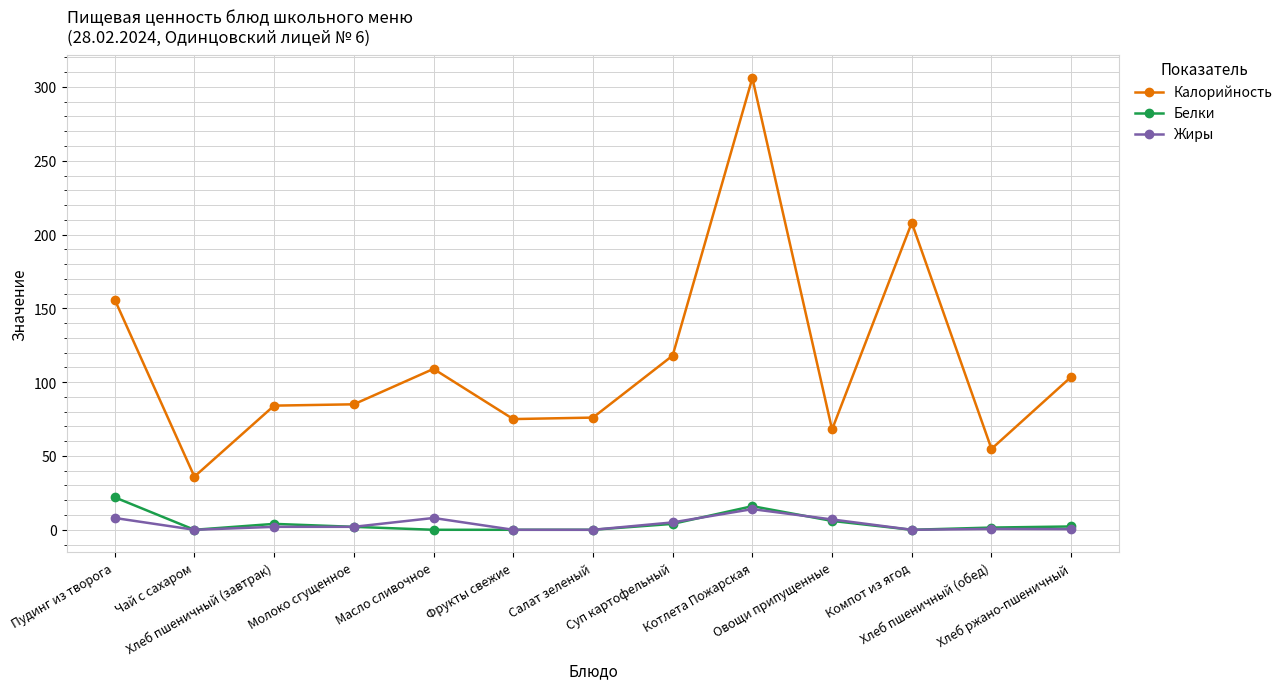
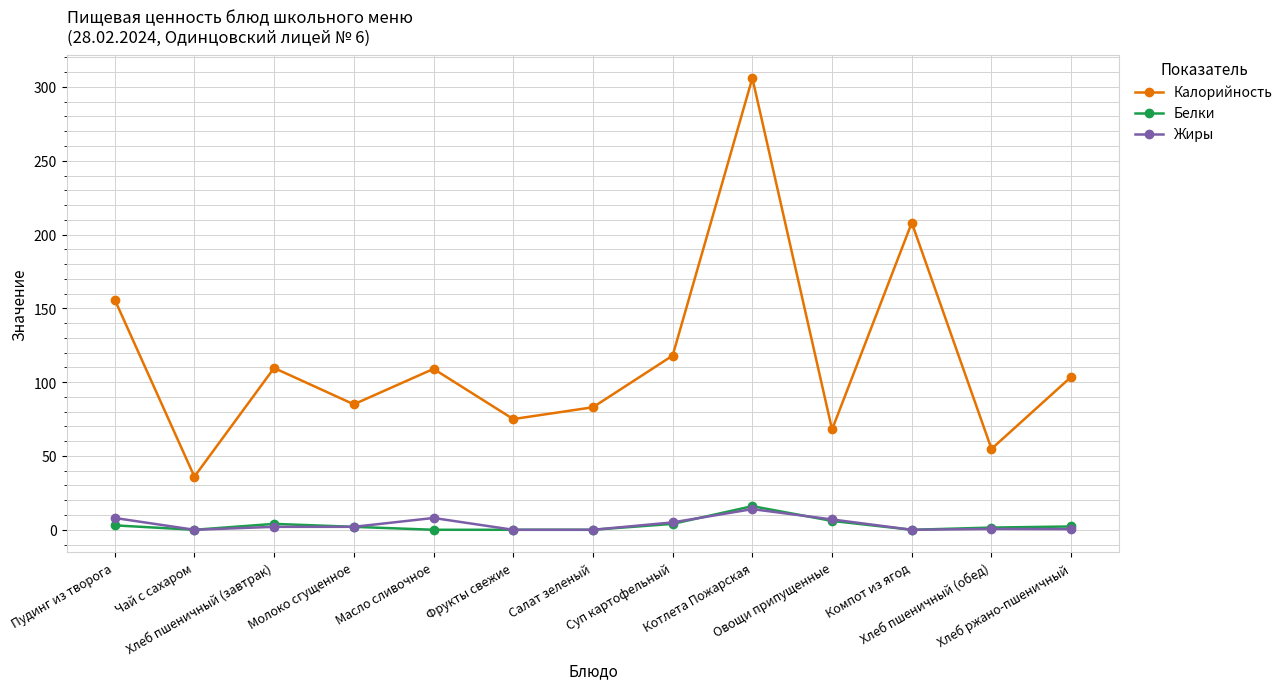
Белки, Пудинг из творога: 22 -> 3
Калорийность, Хлеб пшеничный (завтрак): 84 -> 110
Калорийность, Салат зеленый: 76 -> 83
